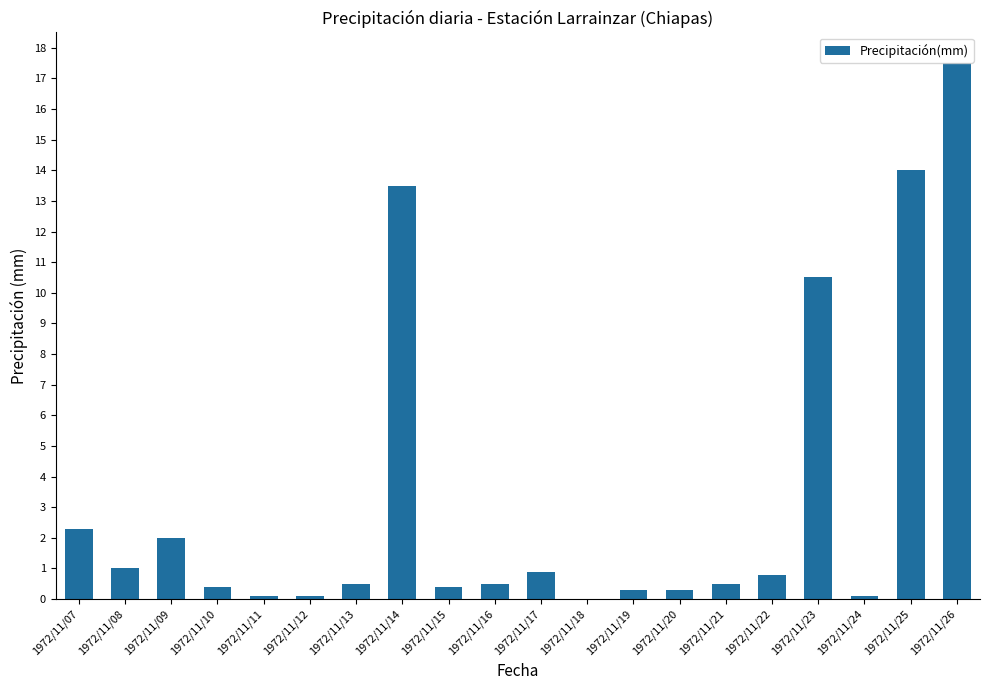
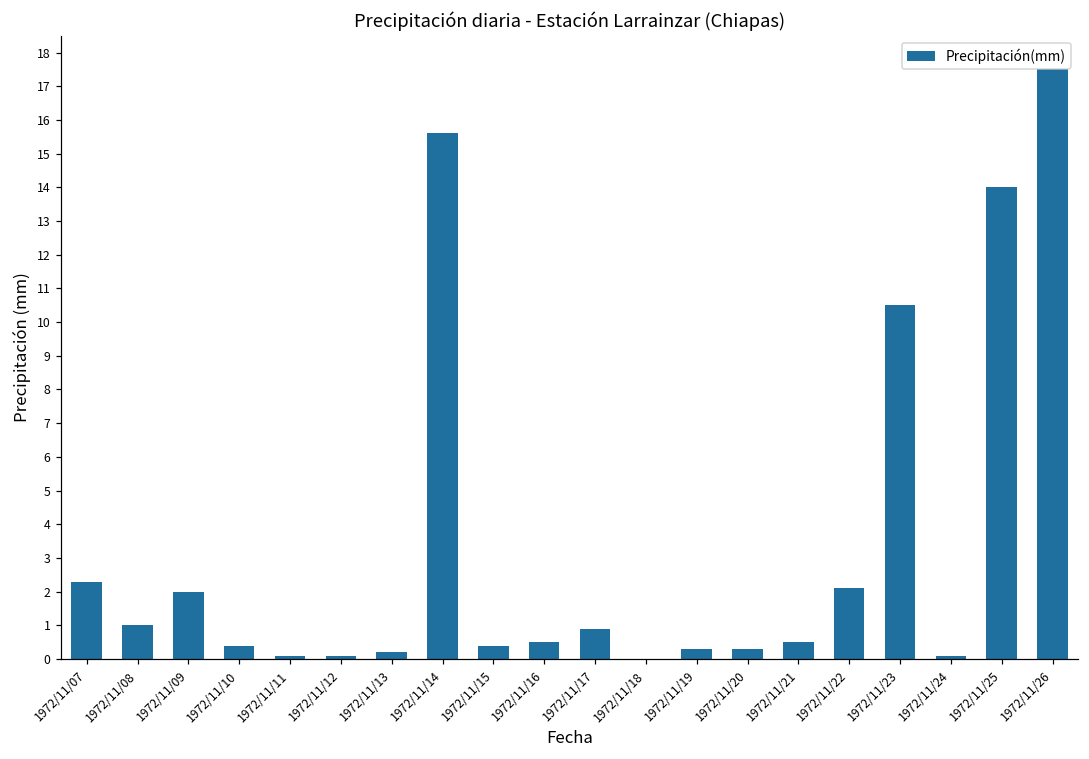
1972/11/13: 0.5 -> 0.2
1972/11/14: 13.5 -> 15.6
1972/11/22: 0.8 -> 2.1
